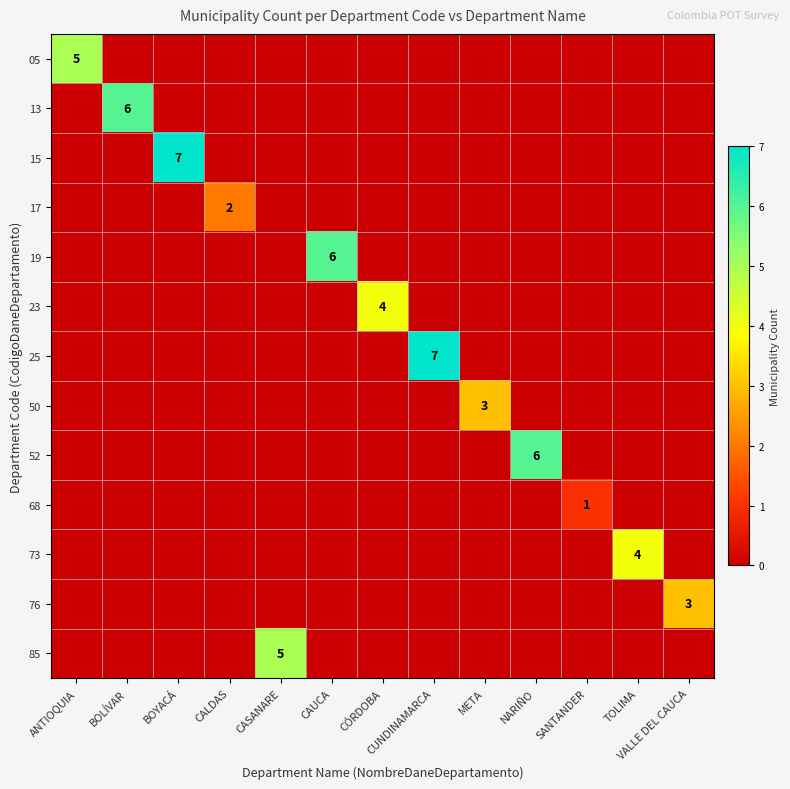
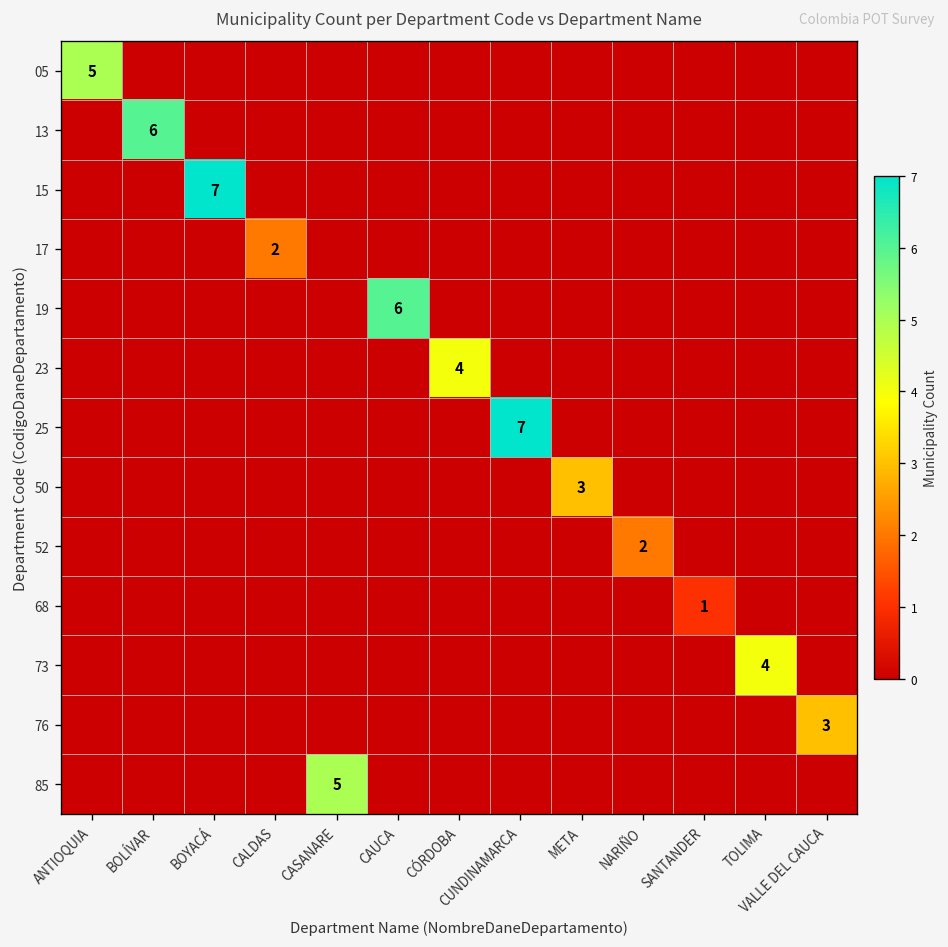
52, NARIÑO: 6 -> 2
